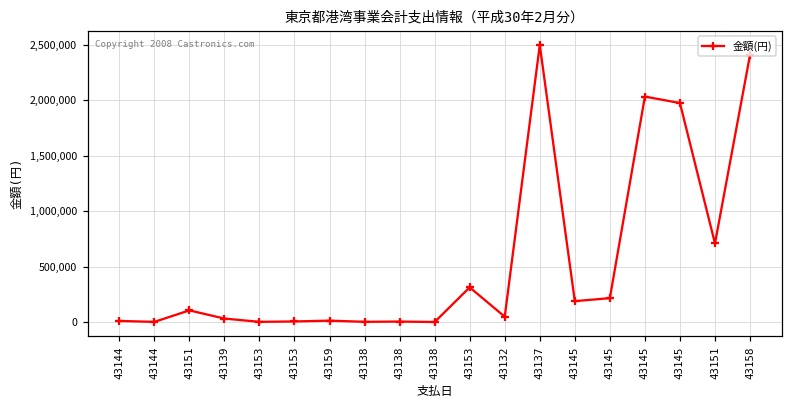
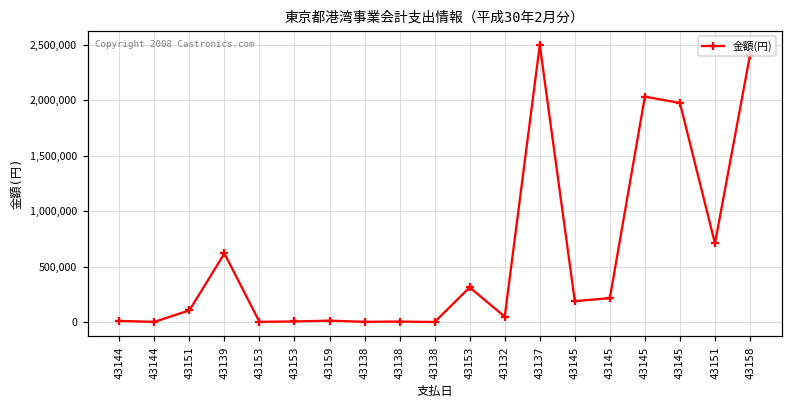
43139: 30,000 -> 620,000
